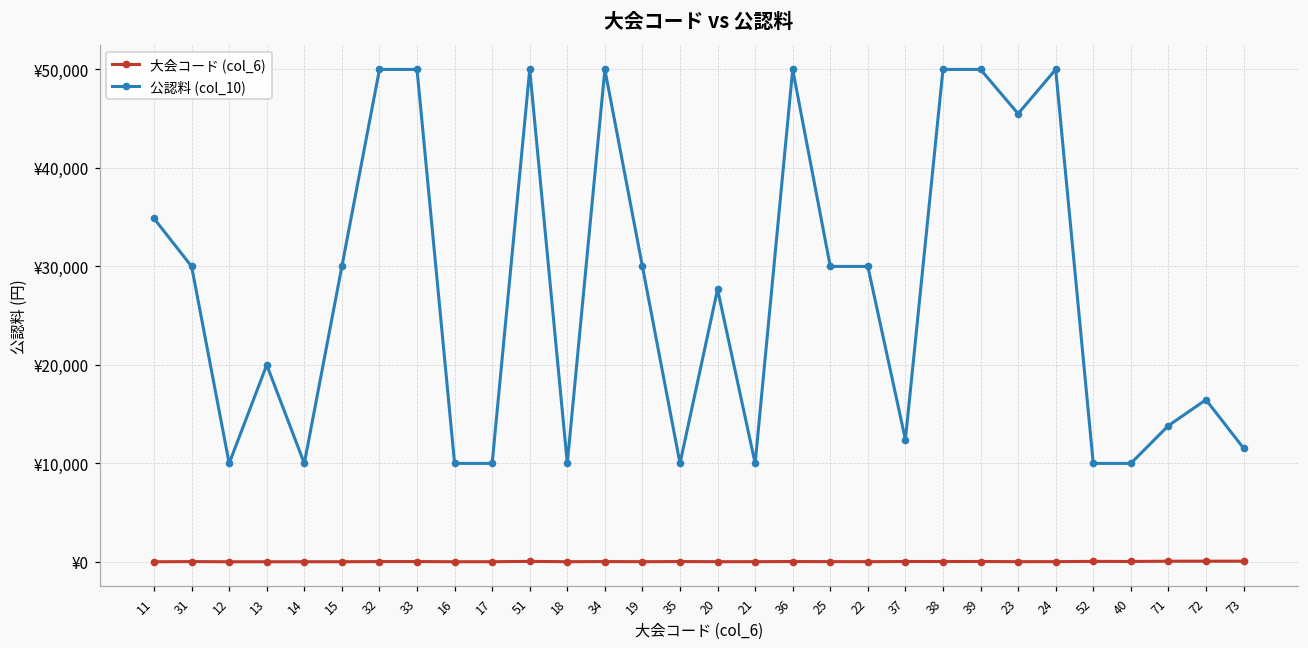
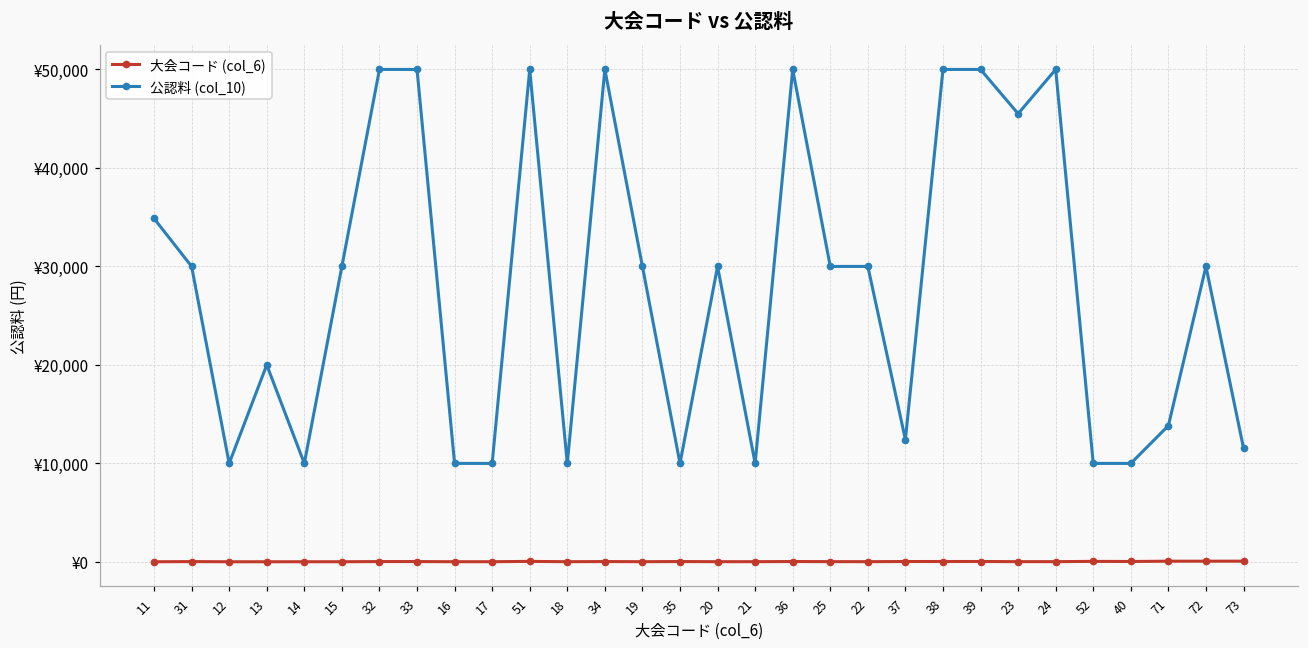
公認料 (col_10), 20: ¥28,000 -> ¥30,000
公認料 (col_10), 72: ¥16,000 -> ¥30,000
